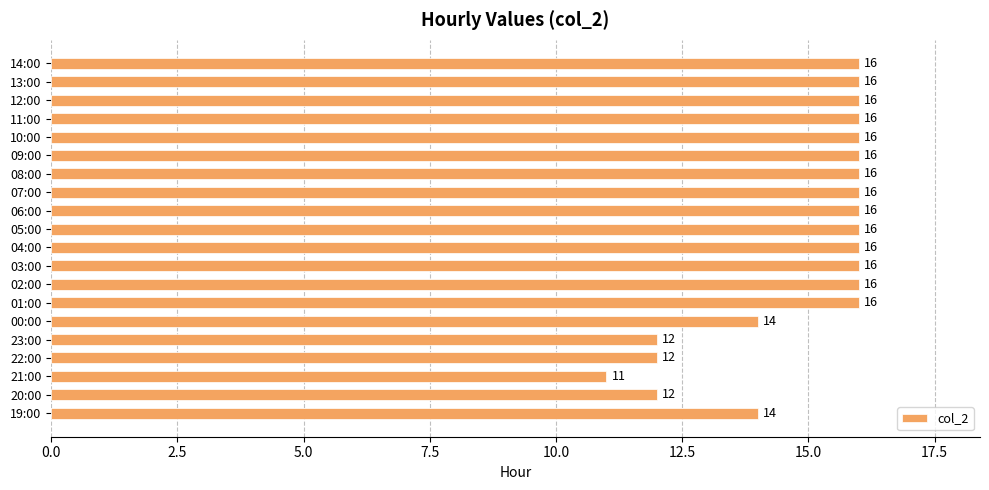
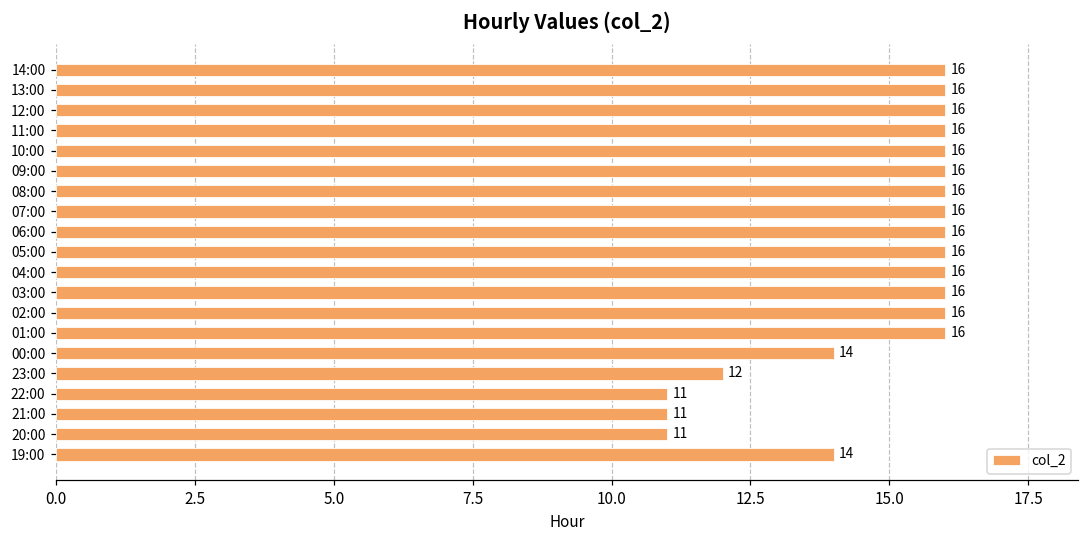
22:00: 12 -> 11
20:00: 12 -> 11
